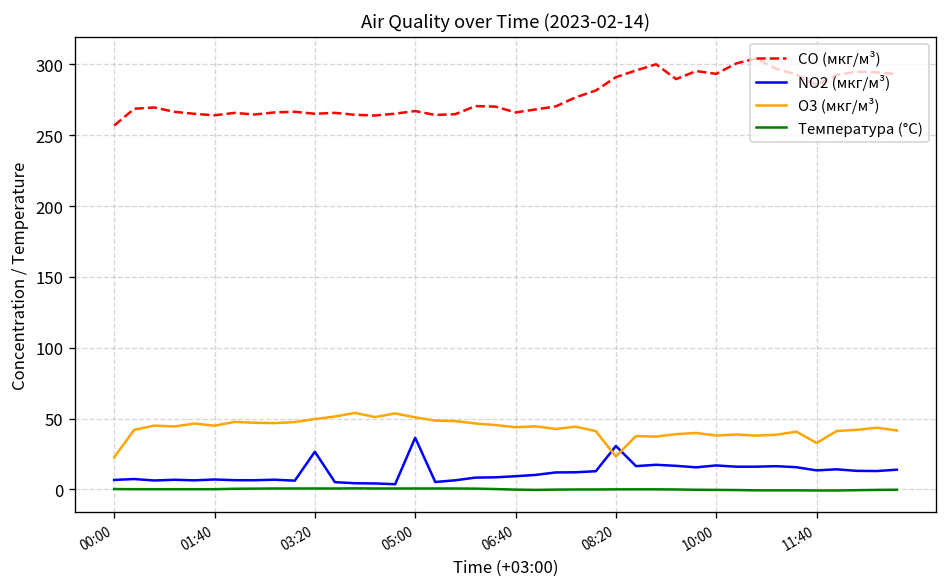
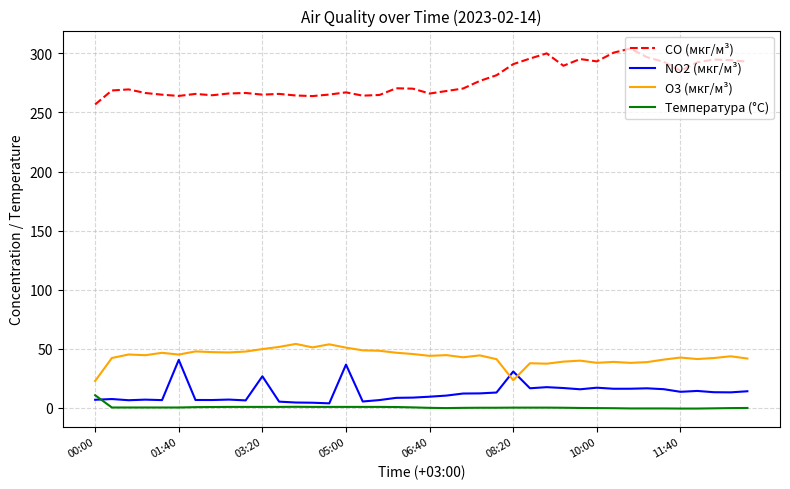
Температура (°C), 00:00: 0 -> 11
NO2 (мкг/м³), 01:40: 7 -> 40
O3 (мкг/м³), 11:40: 33 -> 42
